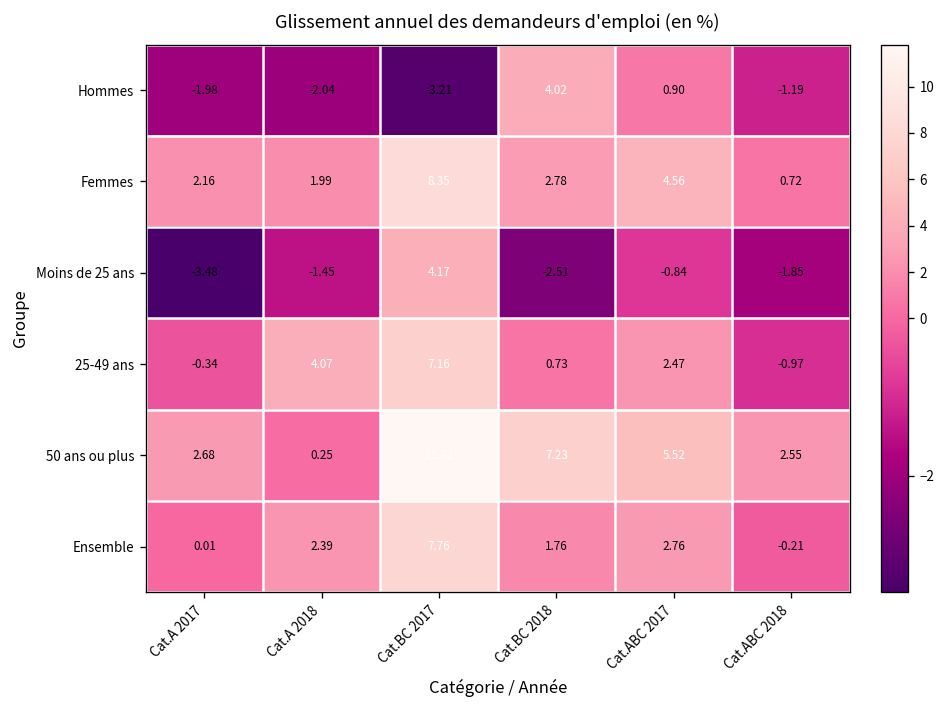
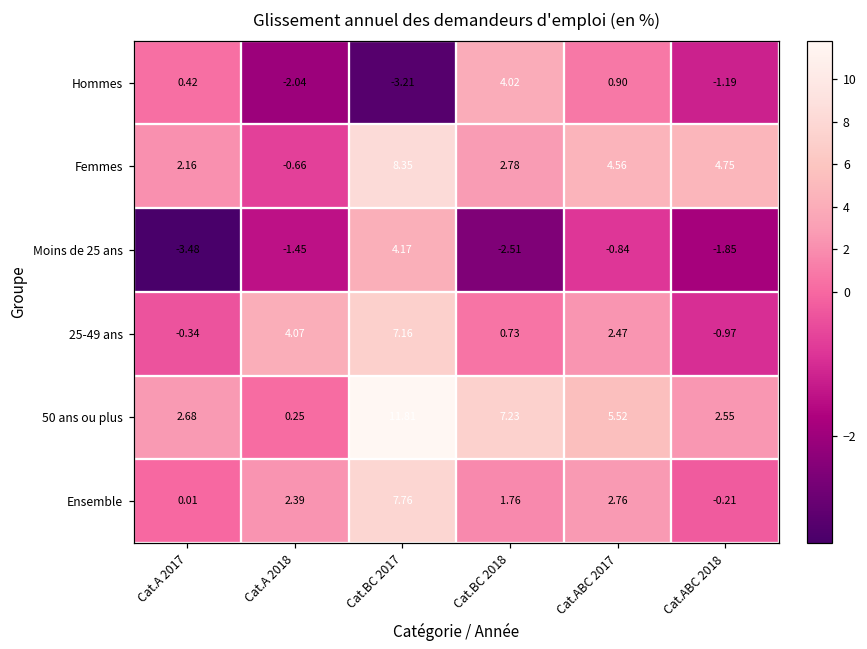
Hommes, Cat.A 2017: -1.98 -> 0.42
Femmes, Cat.A 2018: 1.99 -> -0.66
Femmes, Cat.ABC 2018: 0.72 -> 4.75
